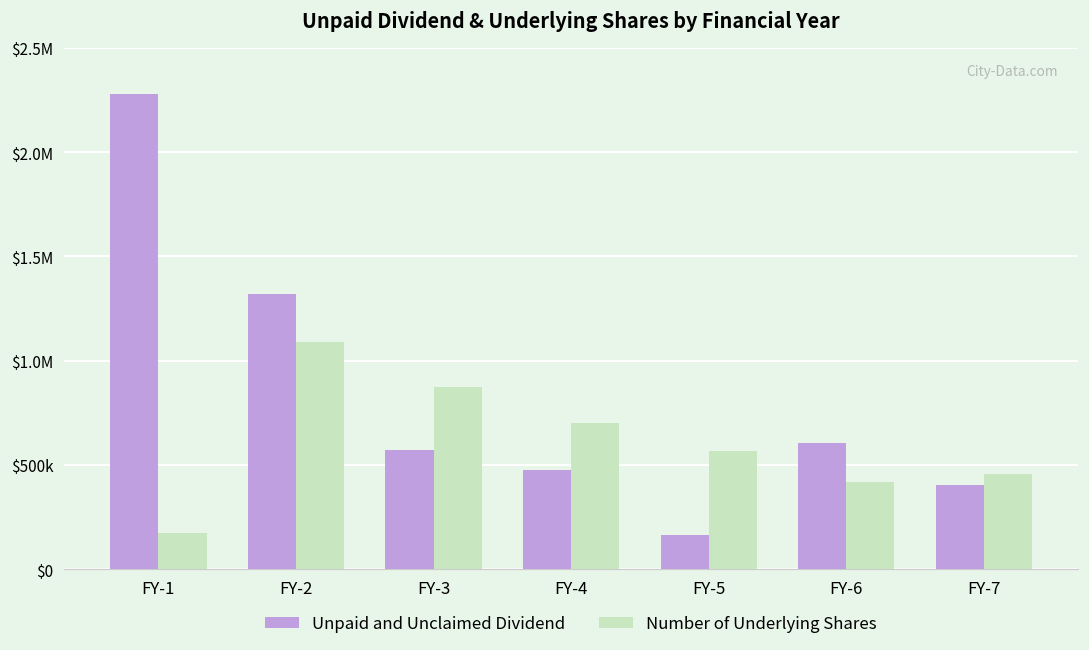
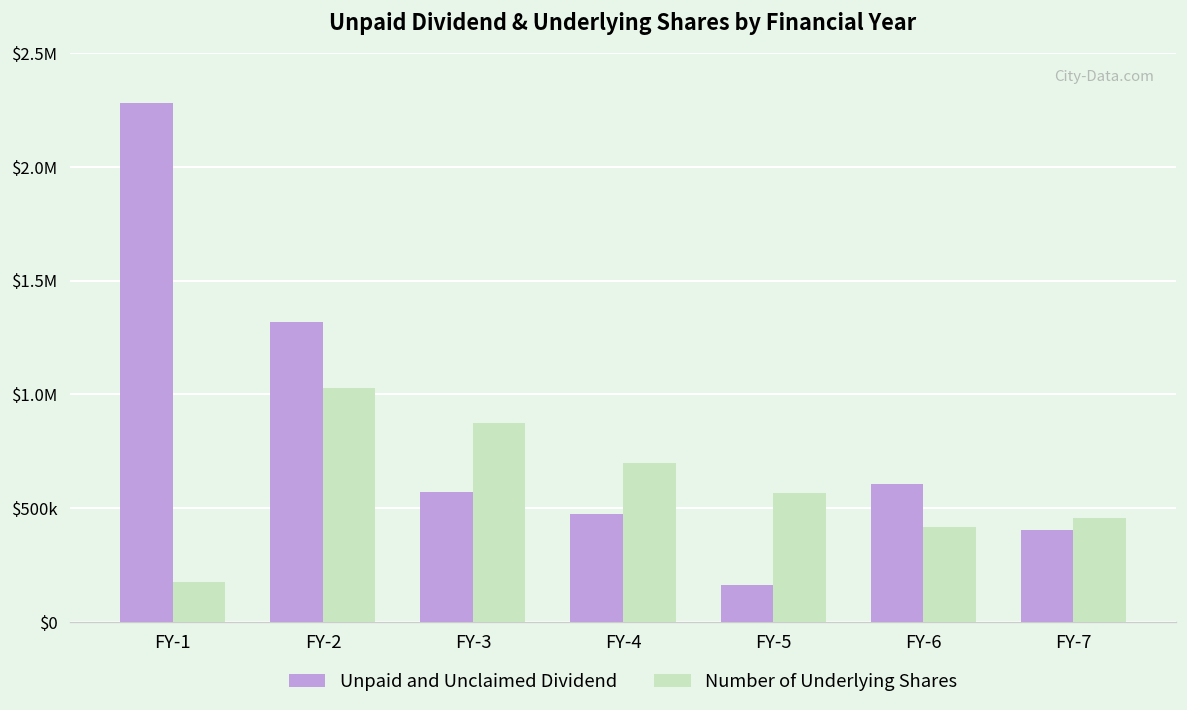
Number of Underlying Shares, FY-2: $1090000 -> $1030000
